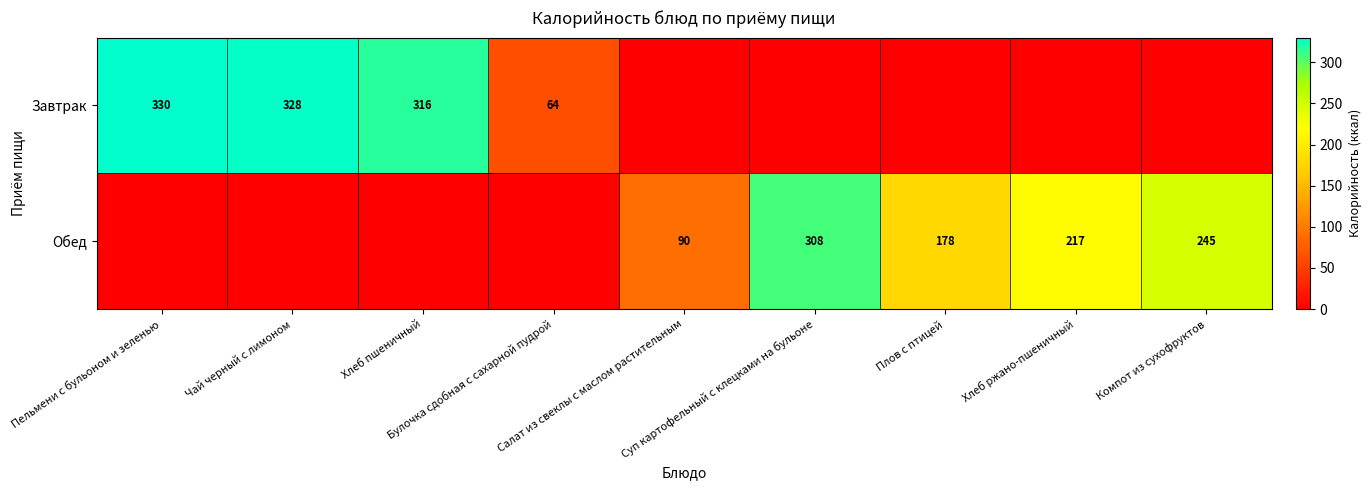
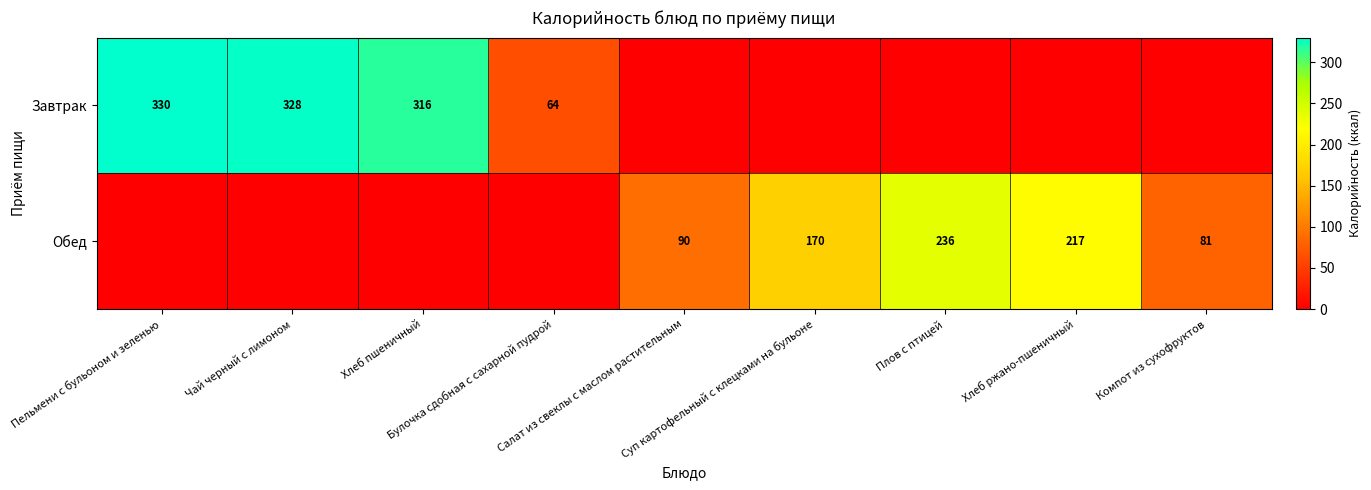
Обед, Суп картофельный с клецками на бульоне: 308 -> 170
Обед, Плов с птицей: 178 -> 236
Обед, Компот из сухофруктов: 245 -> 81
